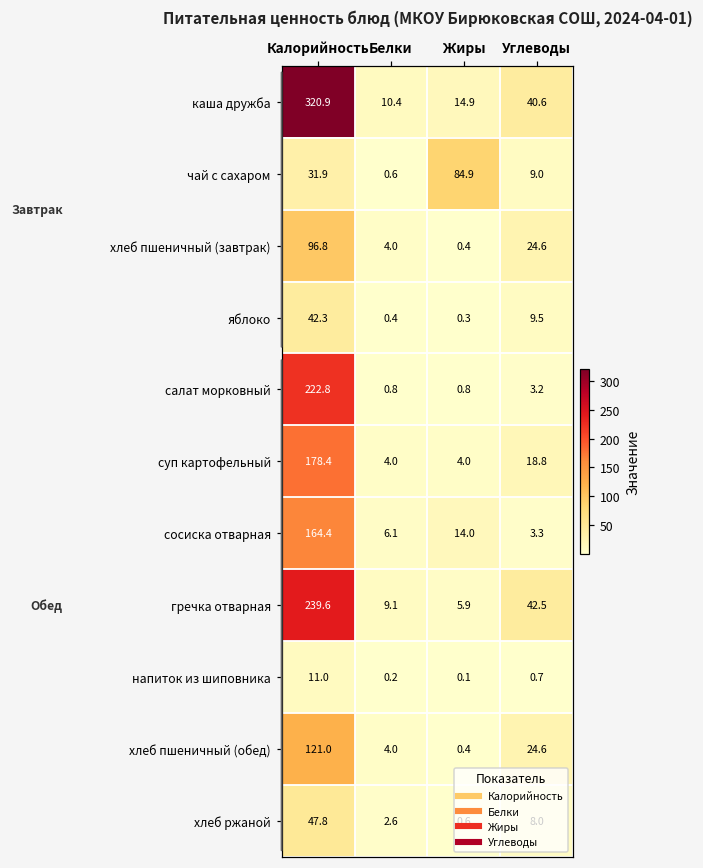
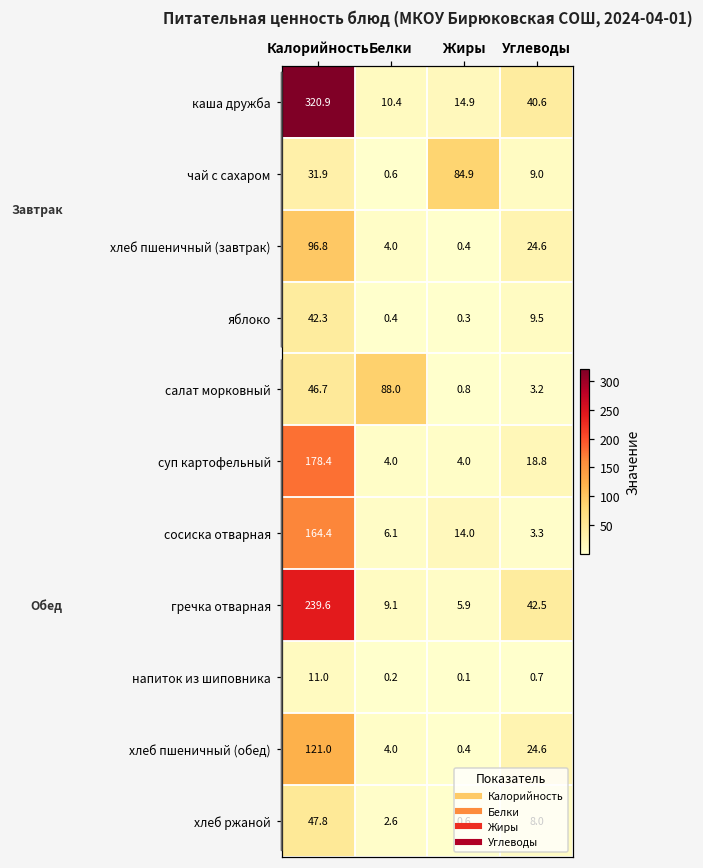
салат морковный, Калорийность: 222.8 -> 46.7
салат морковный, Белки: 0.8 -> 88.0
